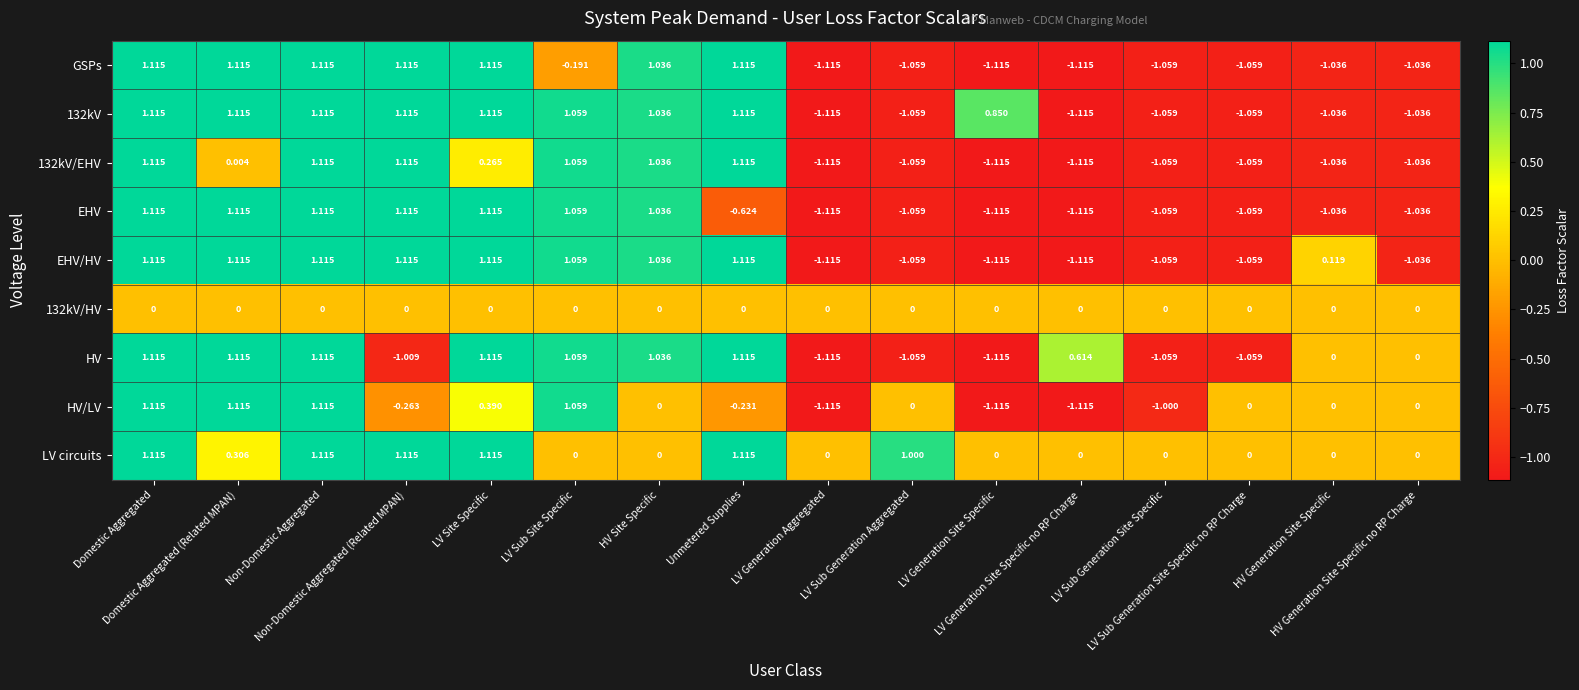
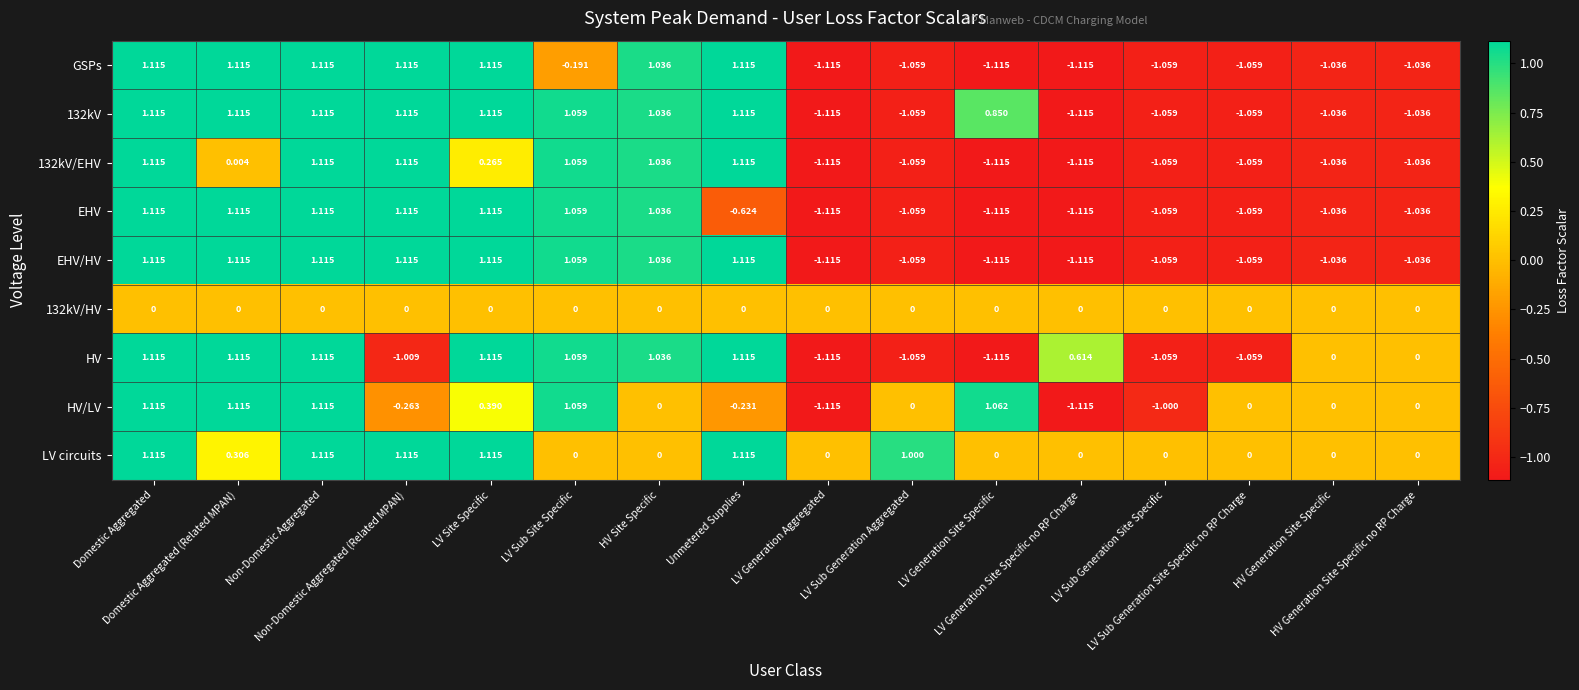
EHV/HV, HV Generation Site Specific: 0.119 -> -1.036
HV/LV, LV Generation Site Specific: -1.115 -> 1.062
